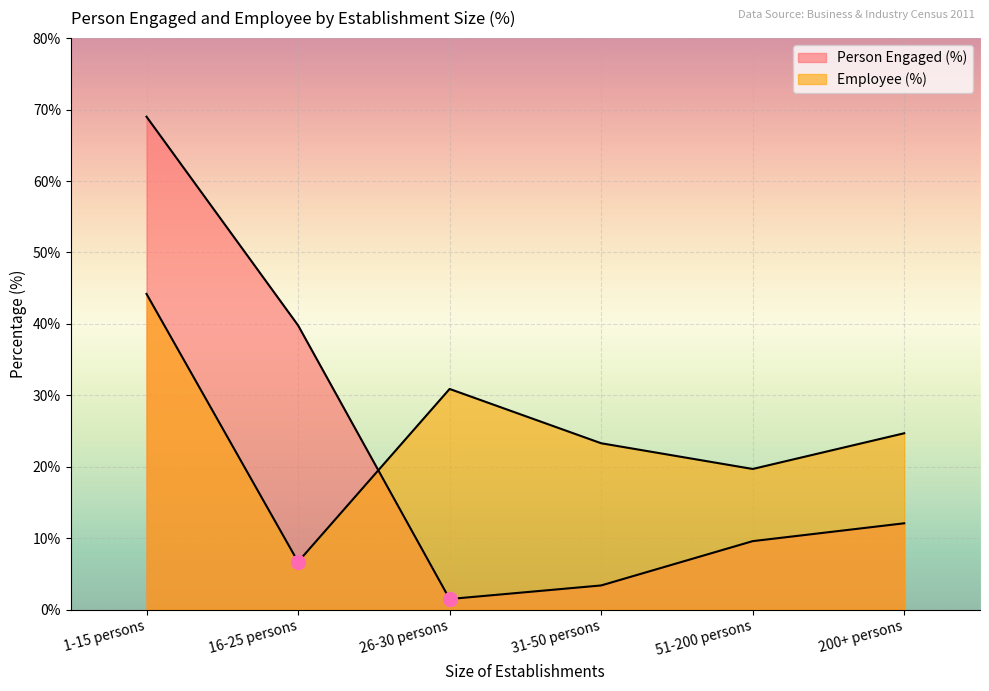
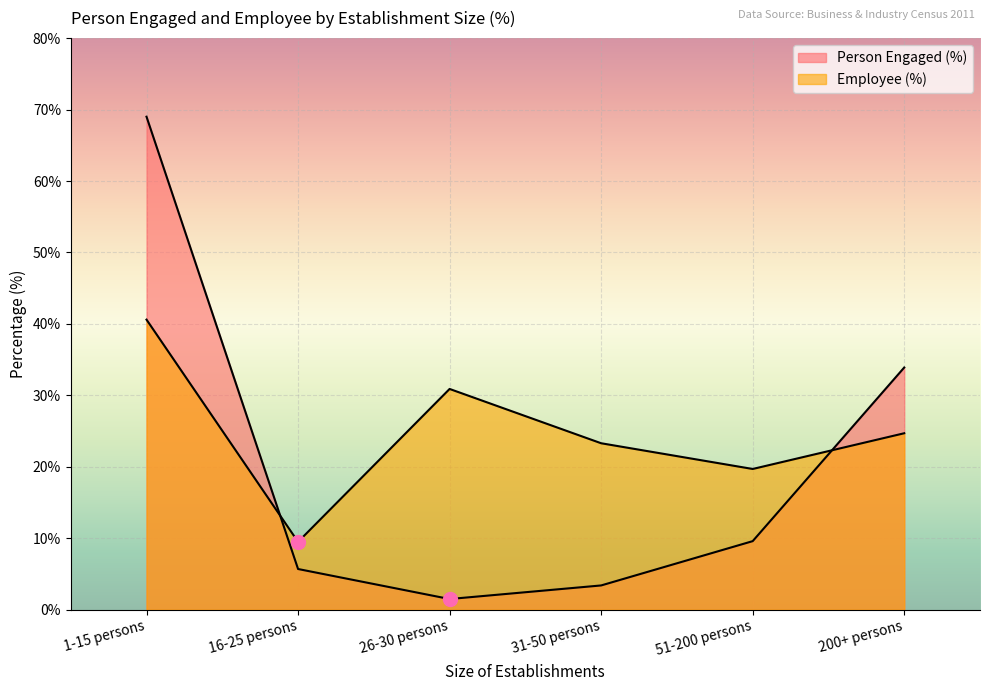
Employee (%), 1-15 persons: 44% -> 41%
Person Engaged (%), 16-25 persons: 40% -> 6%
Employee (%), 16-25 persons: 7% -> 10%
Person Engaged (%), 200+ persons: 12% -> 34%
